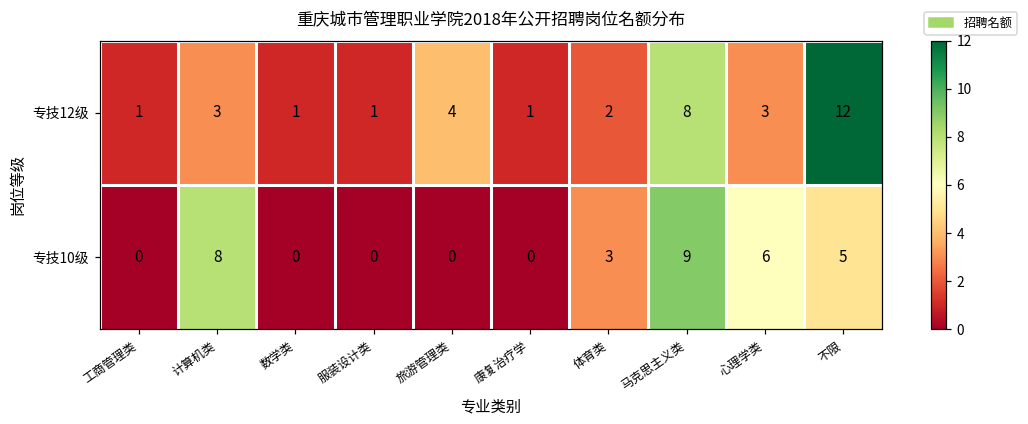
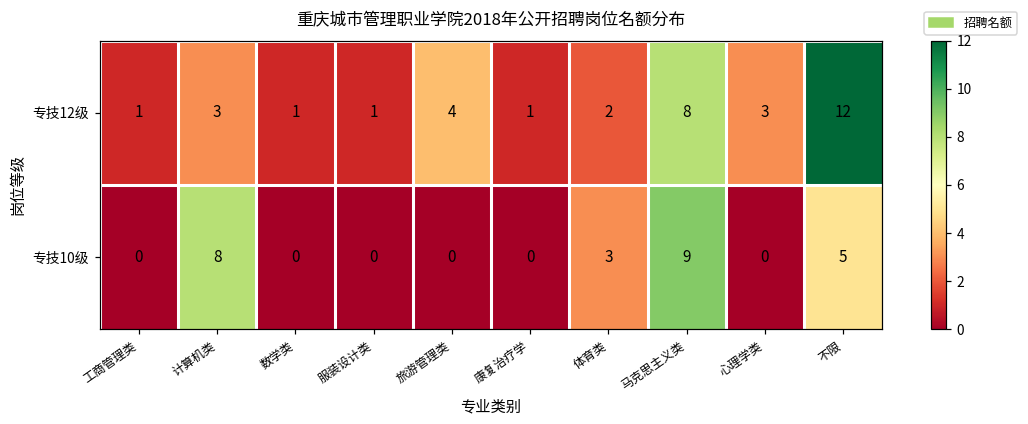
专技10级, 心理学类: 6 -> 0
